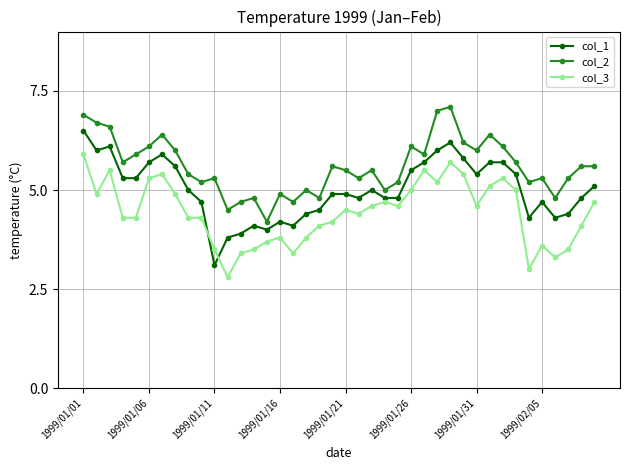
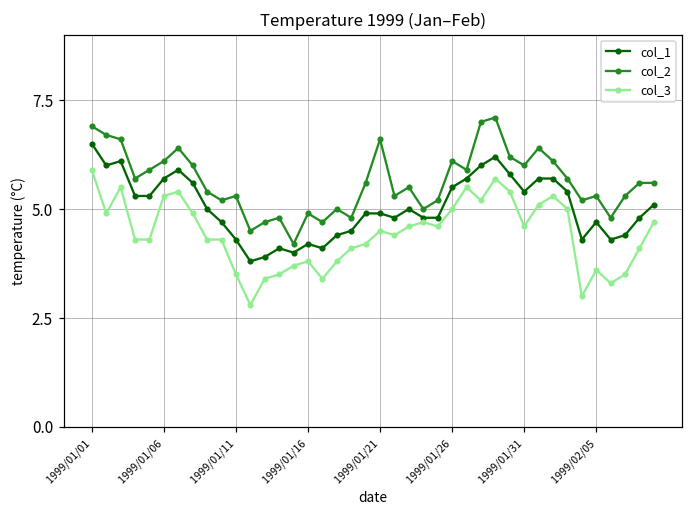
col_1, 1999/01/11: 3.1 -> 4.3
col_2, 1999/01/21: 5.5 -> 6.6
